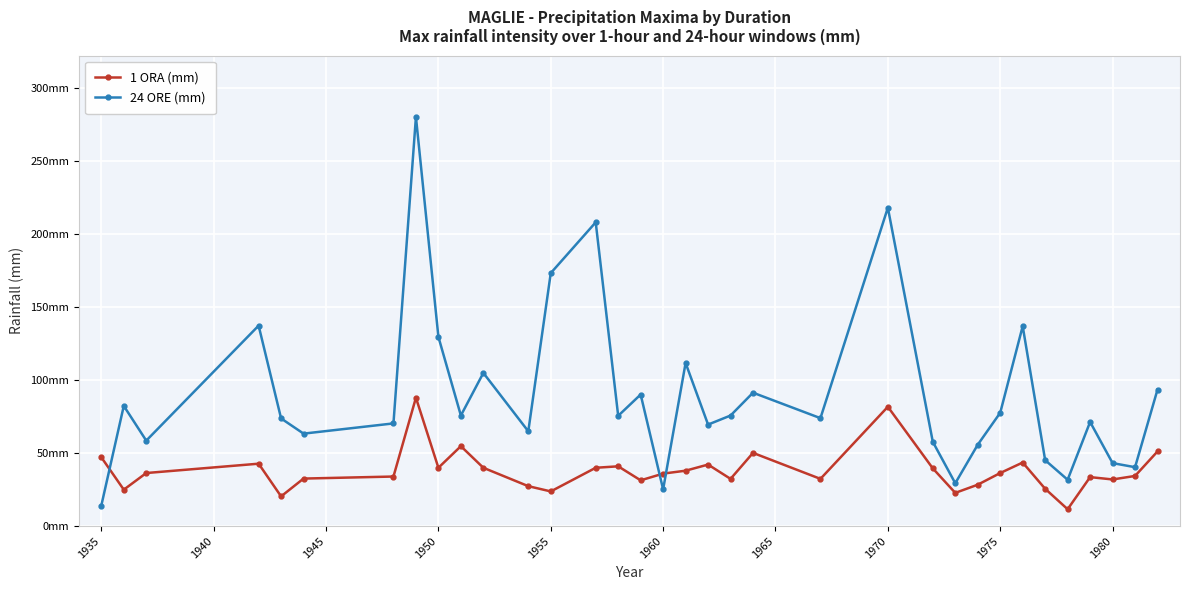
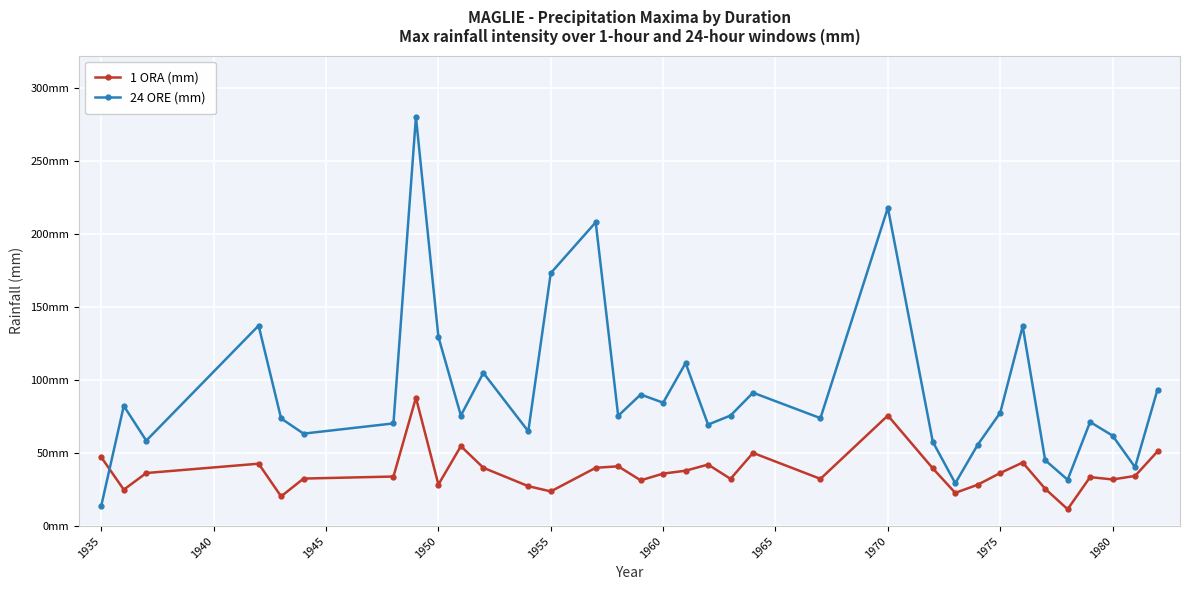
1 ORA (mm), 1950: 40mm -> 29mm
24 ORE (mm), 1960: 25mm -> 85mm
1 ORA (mm), 1970: 82mm -> 76mm
24 ORE (mm), 1980: 43mm -> 62mm
